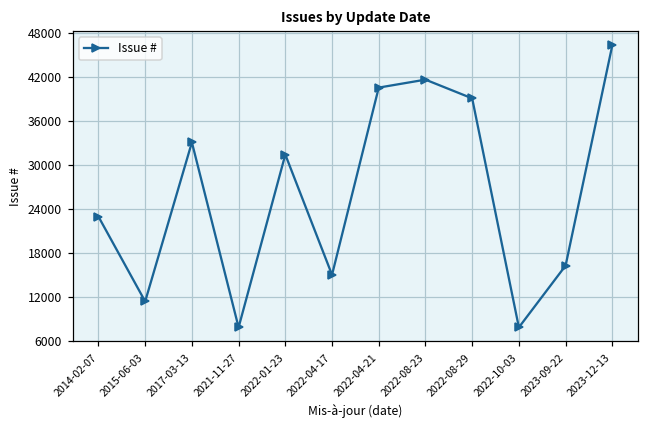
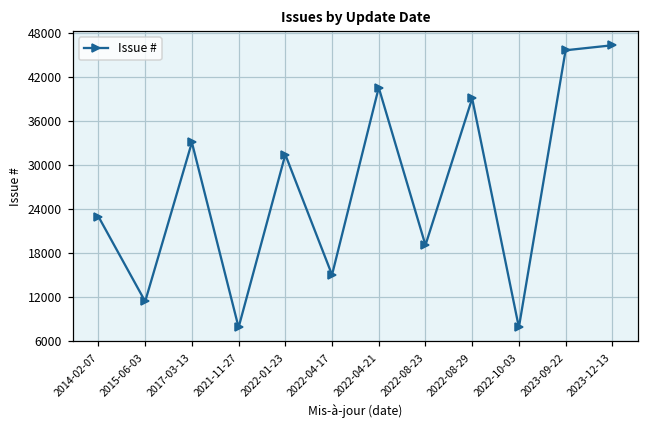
2022-08-23: 42000 -> 19000
2023-09-22: 16000 -> 46000
